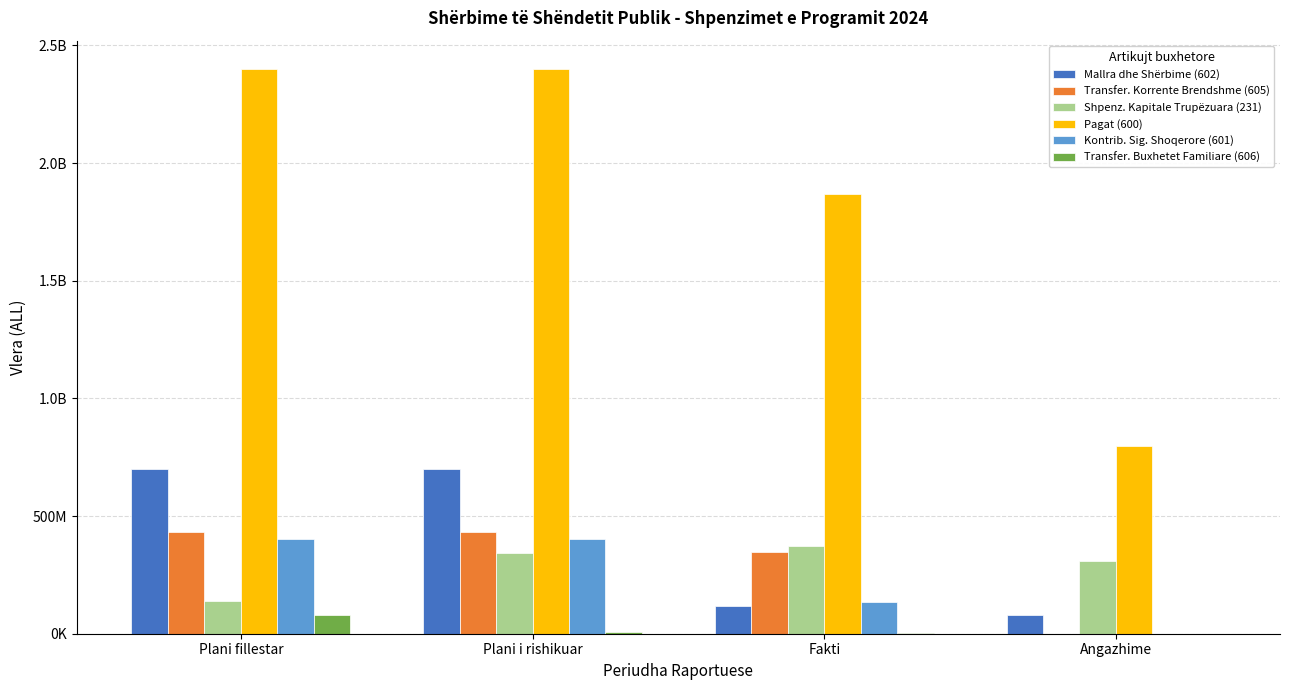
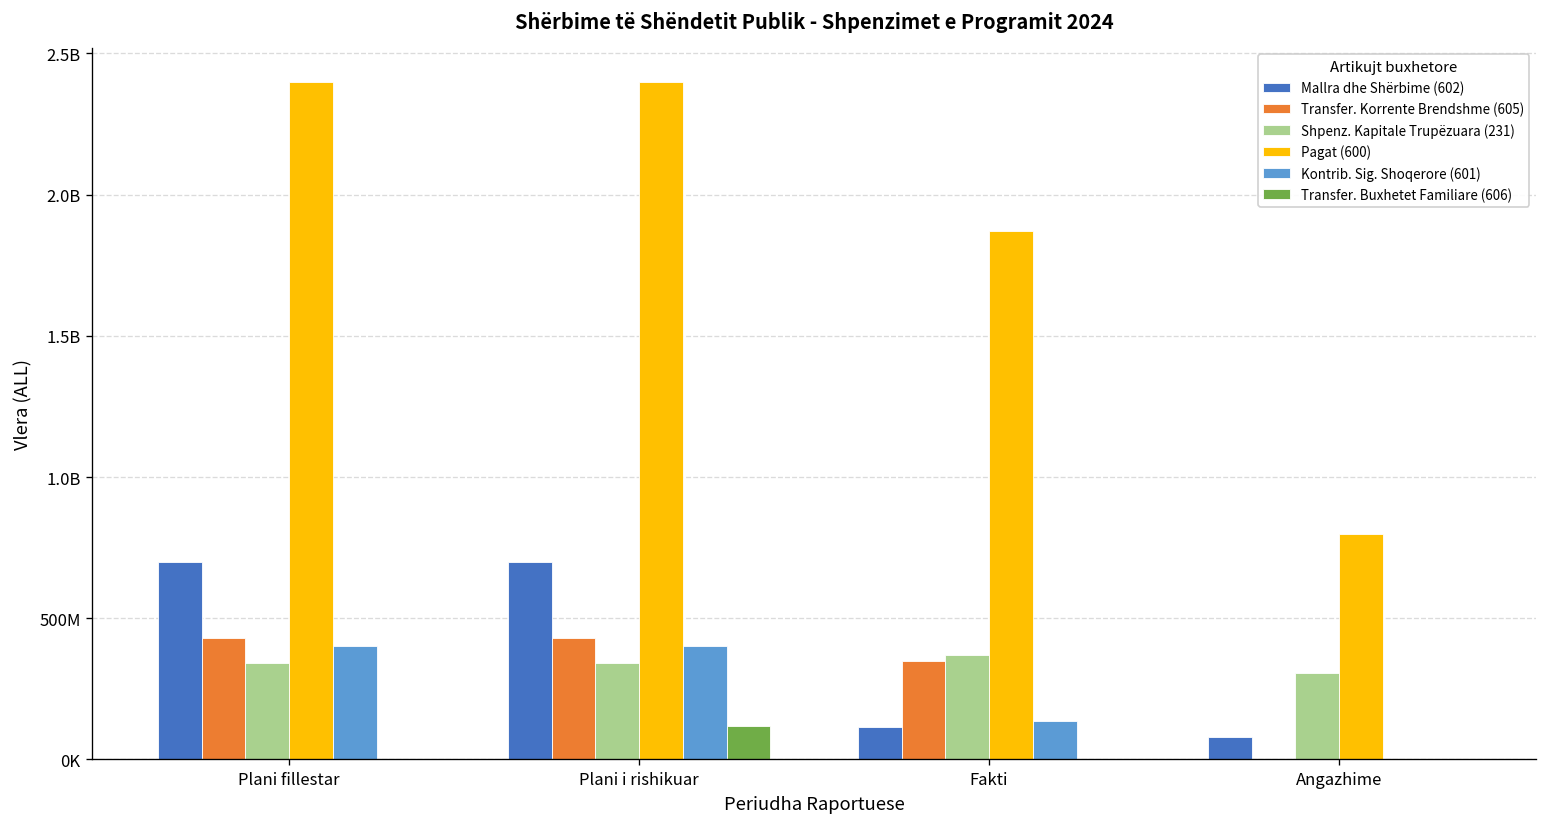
Shpenz. Kapitale Trupëzuara (231), Plani fillestar: 140000000 -> 340000000
Transfer. Buxhetet Familiare (606), Plani fillestar: 80000000 -> 0
Transfer. Buxhetet Familiare (606), Plani i rishikuar: 10000000 -> 120000000
